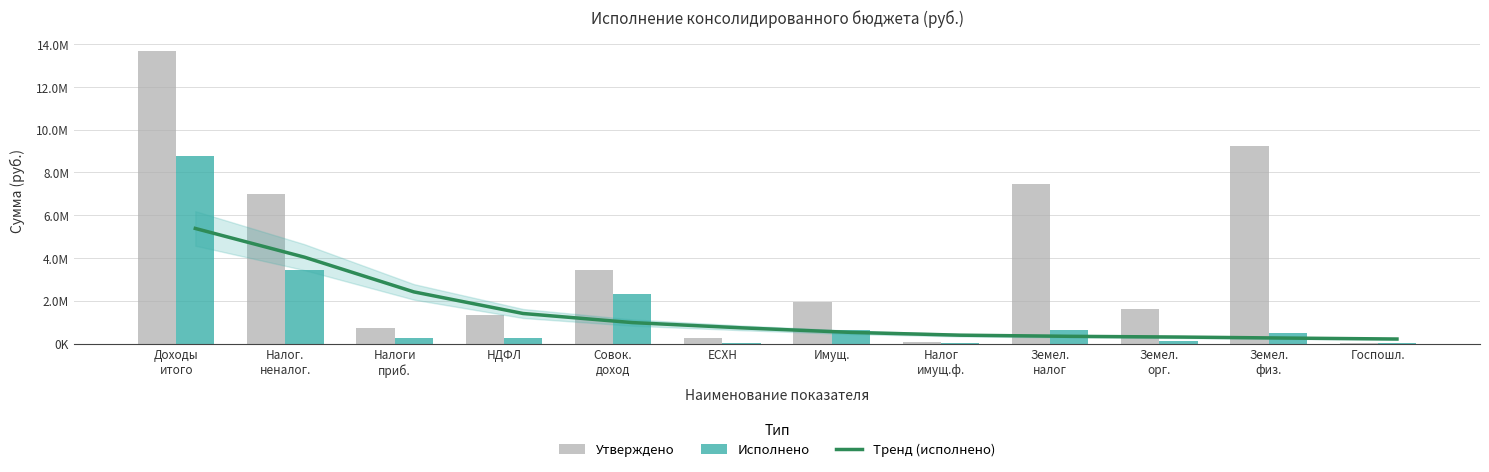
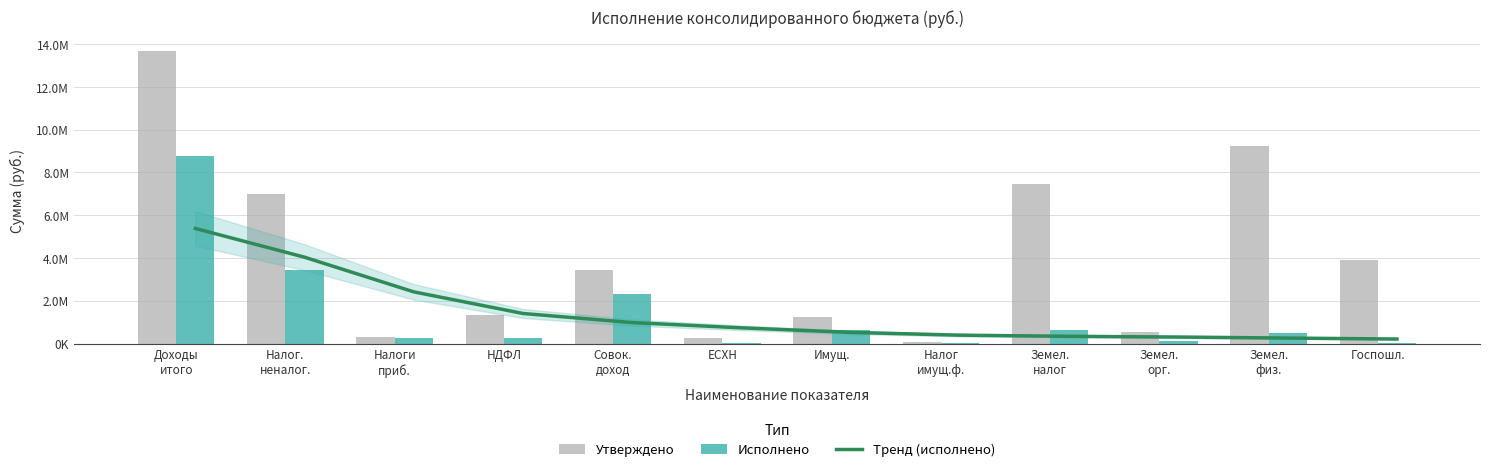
Утверждено, Налоги приб.: 700000 -> 300000
Утверждено, Имущ.: 2000000 -> 1200000
Утверждено, Земел. орг.: 1600000 -> 600000
Утверждено, Госпошл.: 0 -> 3900000
